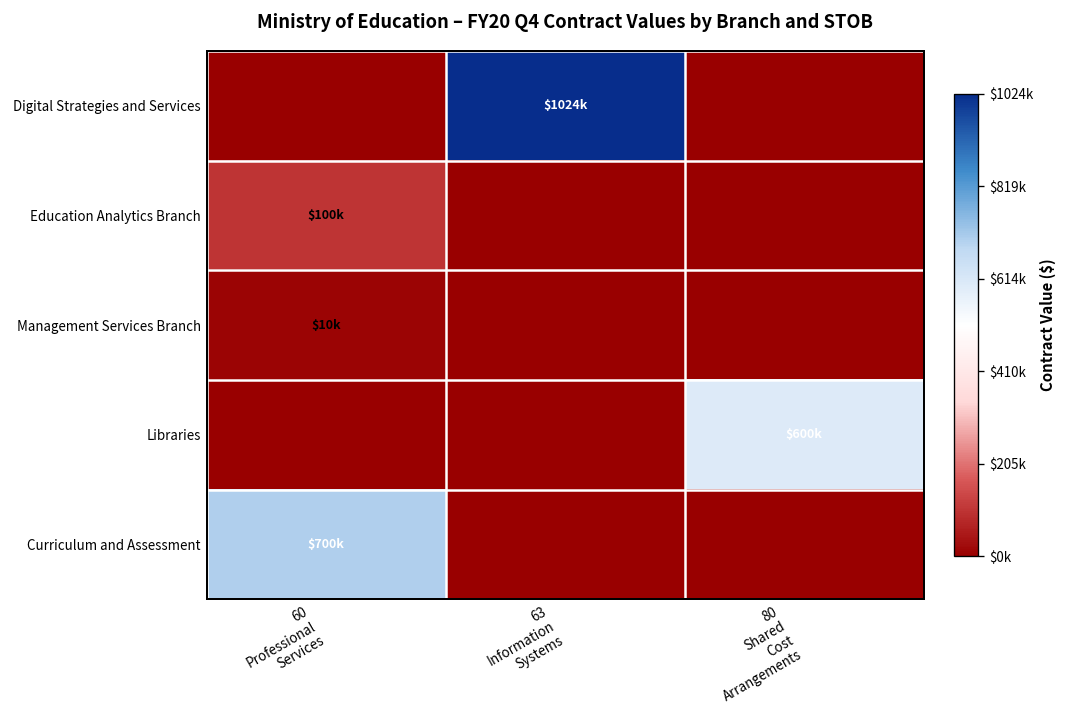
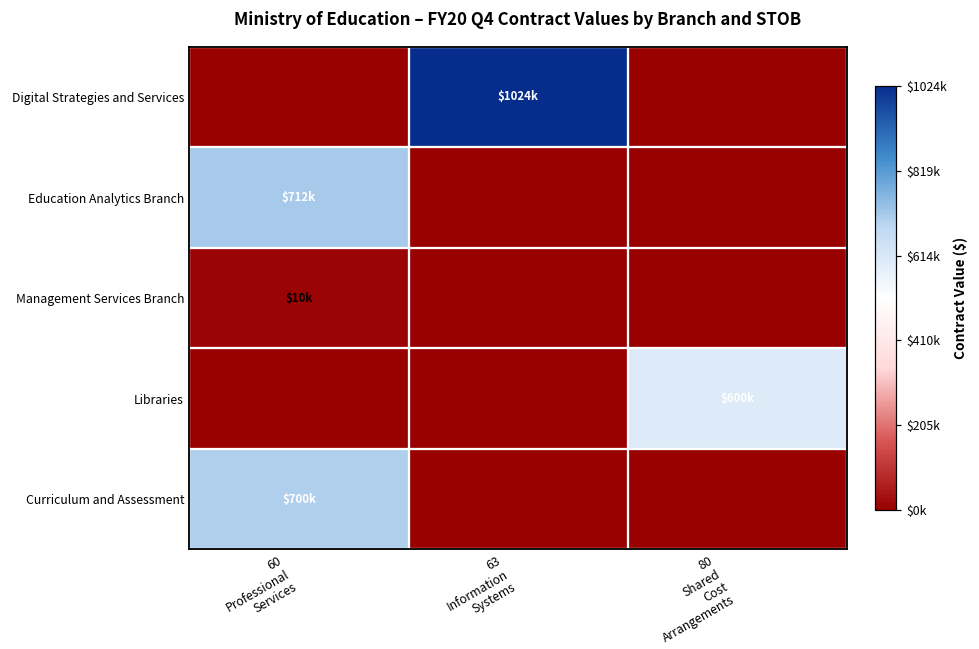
Education Analytics Branch, 60 Professional Services: $100k -> $712k
